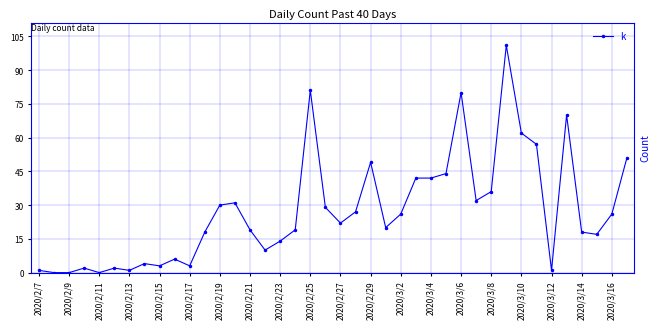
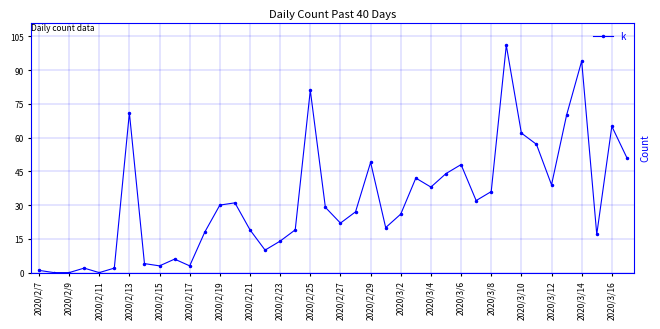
2020/2/13: 1 -> 71
2020/3/4: 42 -> 38
2020/3/6: 80 -> 48
2020/3/12: 1 -> 39
2020/3/14: 18 -> 94
2020/3/16: 26 -> 65
